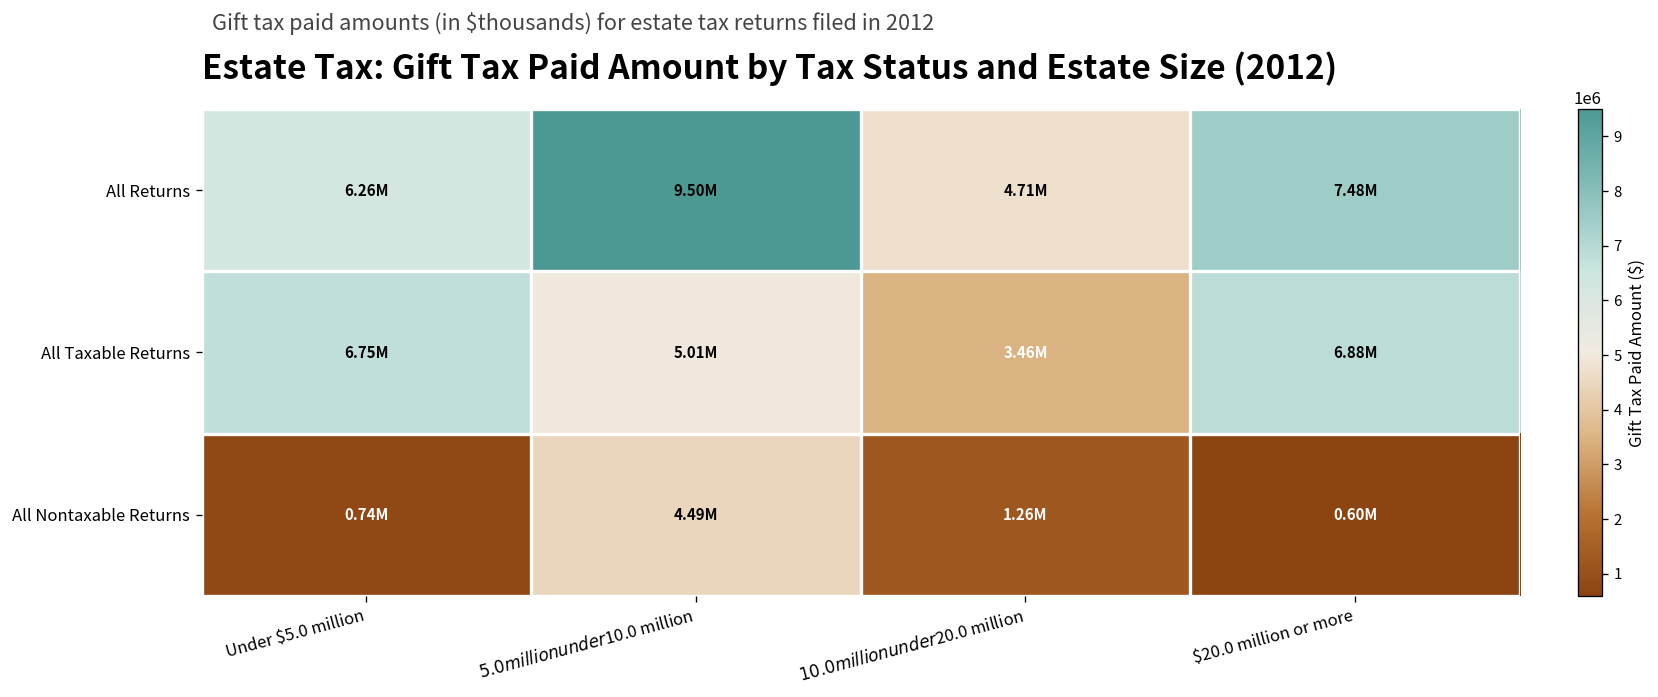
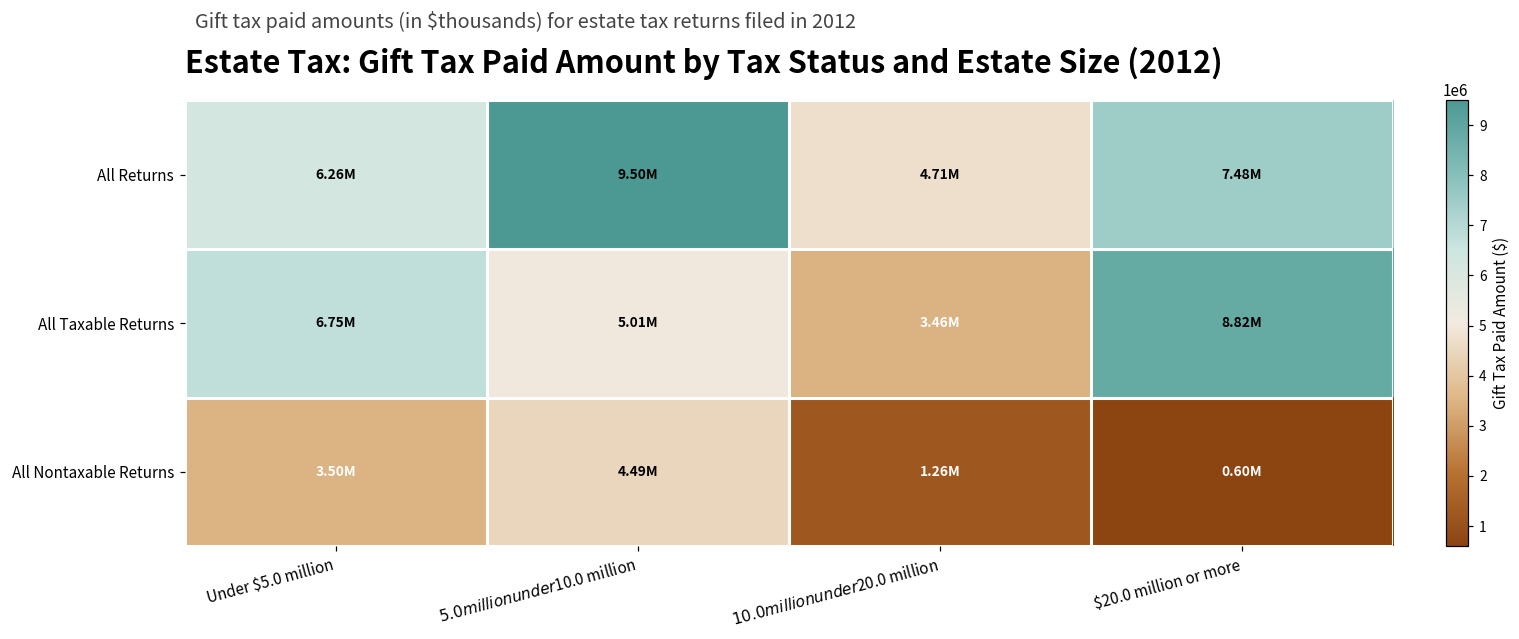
All Taxable Returns, $20.0 million or more: 6.88M -> 8.82M
All Nontaxable Returns, Under $5.0 million: 0.74M -> 3.50M
